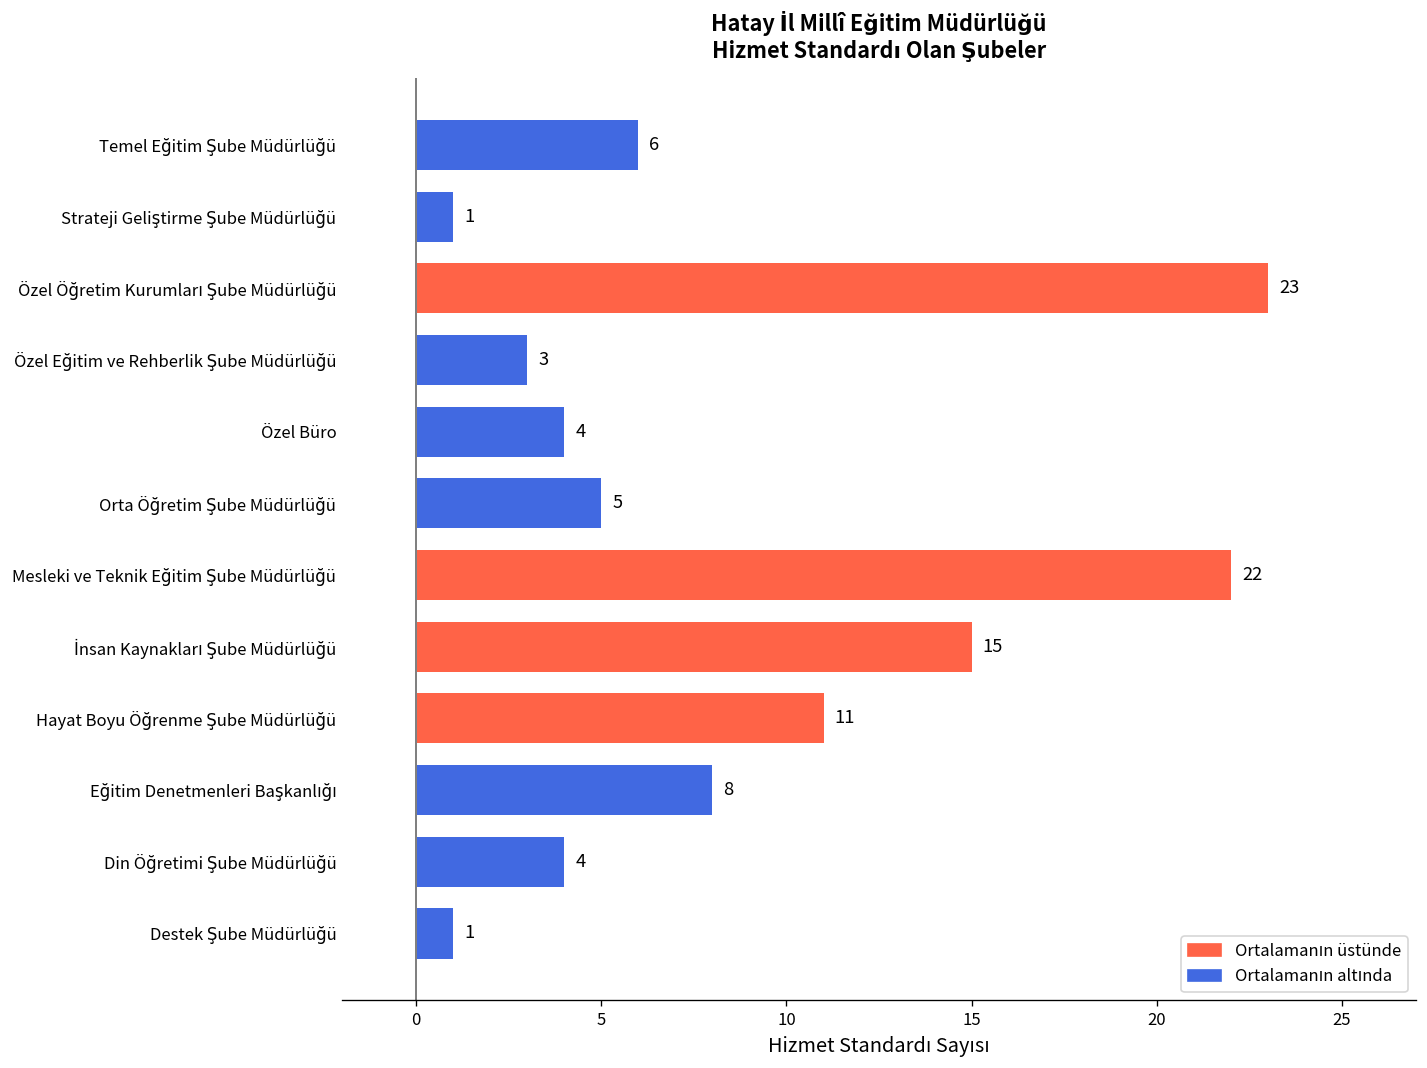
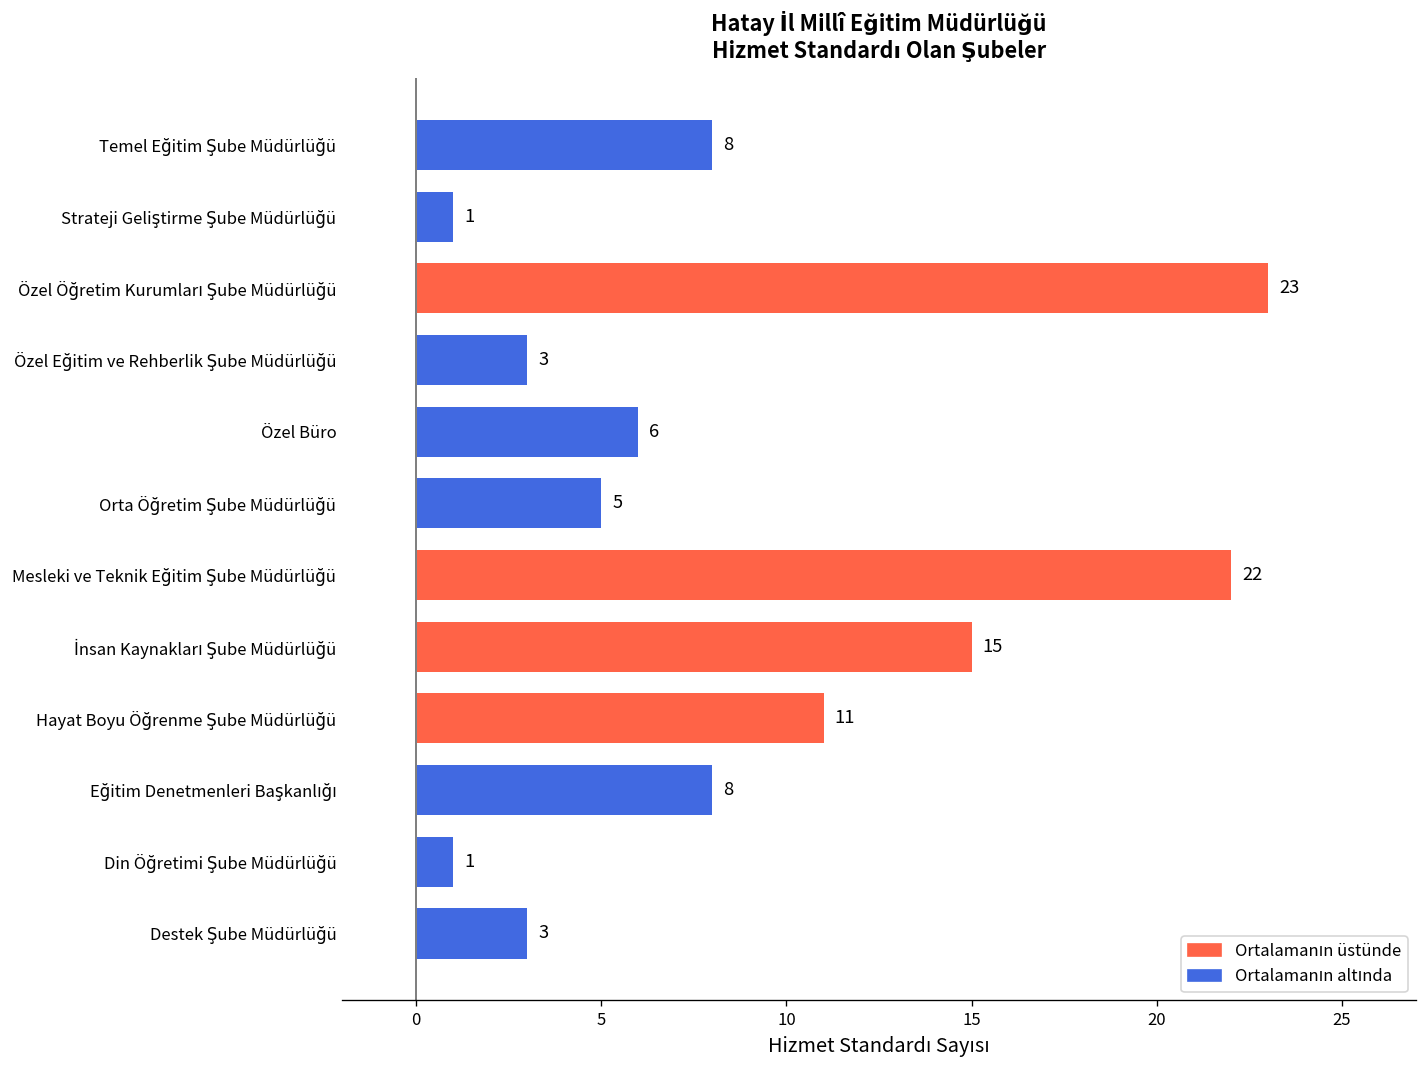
Temel Eğitim Şube Müdürlüğü: 6 -> 8
Özel Büro: 4 -> 6
Din Öğretimi Şube Müdürlüğü: 4 -> 1
Destek Şube Müdürlüğü: 1 -> 3
